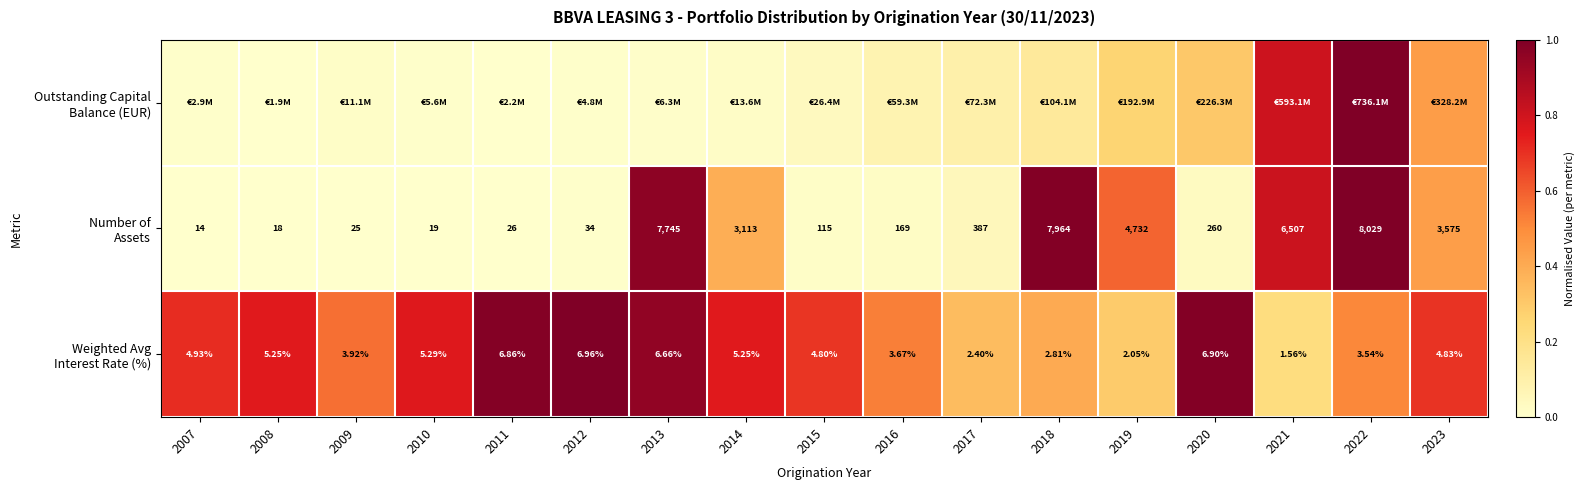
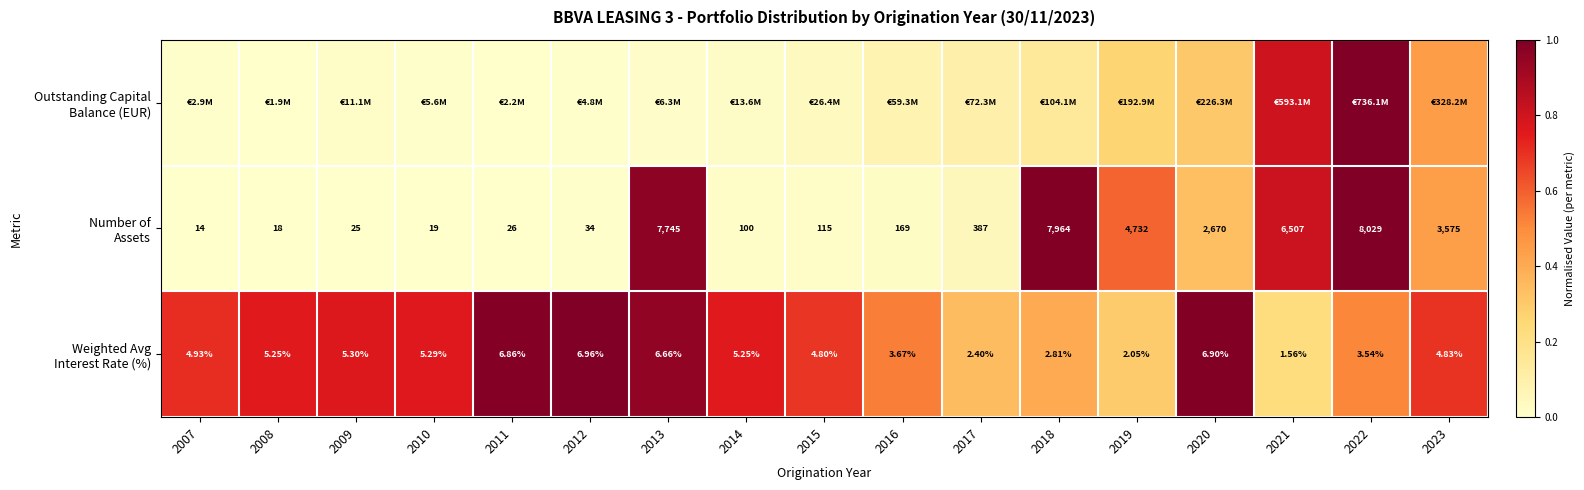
Number of Assets, 2014: 3,113 -> 100
Number of Assets, 2020: 260 -> 2,670
Weighted Avg Interest Rate (%), 2009: 3.92% -> 5.30%
